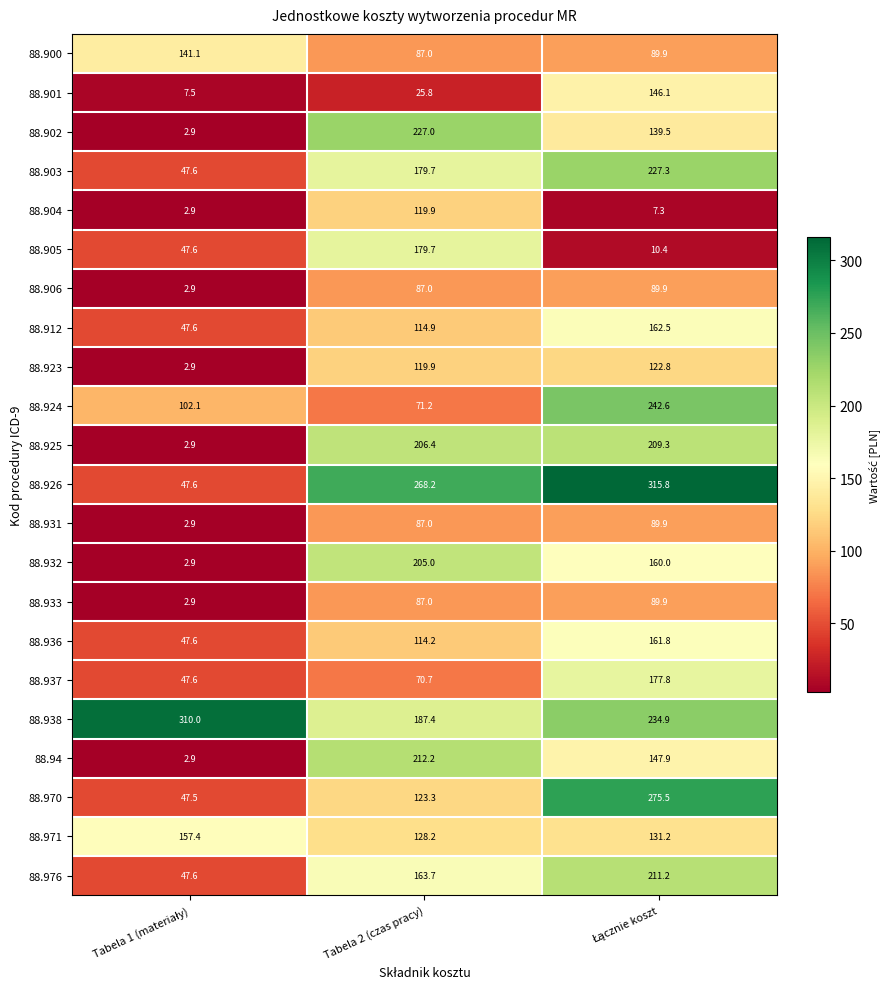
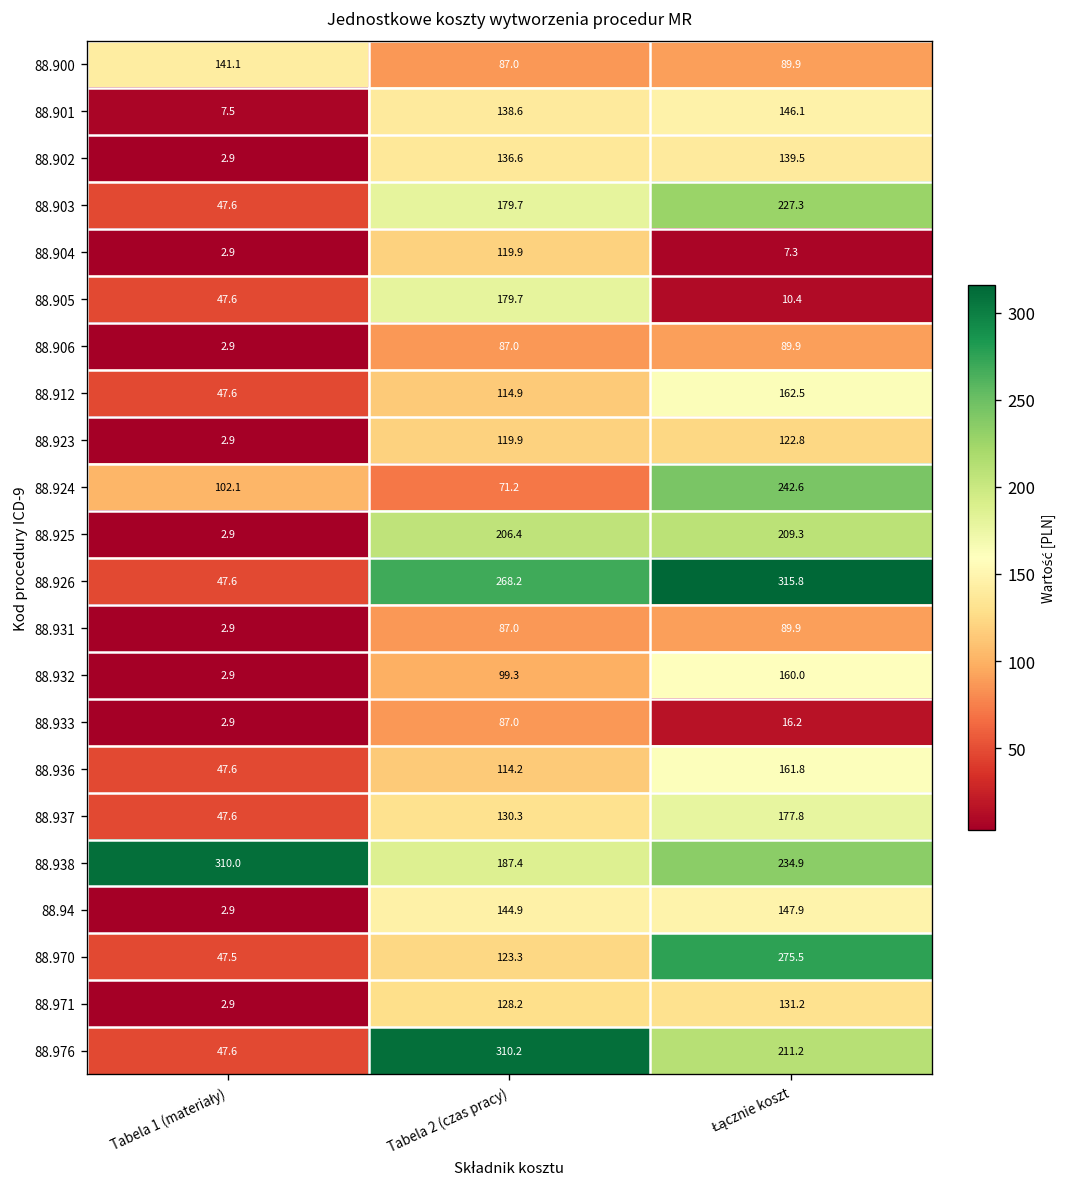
88.901, Tabela 2 (czas pracy): 25.8 -> 138.6
88.902, Tabela 2 (czas pracy): 227.0 -> 136.6
88.932, Tabela 2 (czas pracy): 205.0 -> 99.3
88.933, Łącznie koszt: 89.9 -> 16.2
88.937, Tabela 2 (czas pracy): 70.7 -> 130.3
88.94, Tabela 2 (czas pracy): 212.2 -> 144.9
88.971, Tabela 1 (materiały): 157.4 -> 2.9
88.976, Tabela 2 (czas pracy): 163.7 -> 310.2
